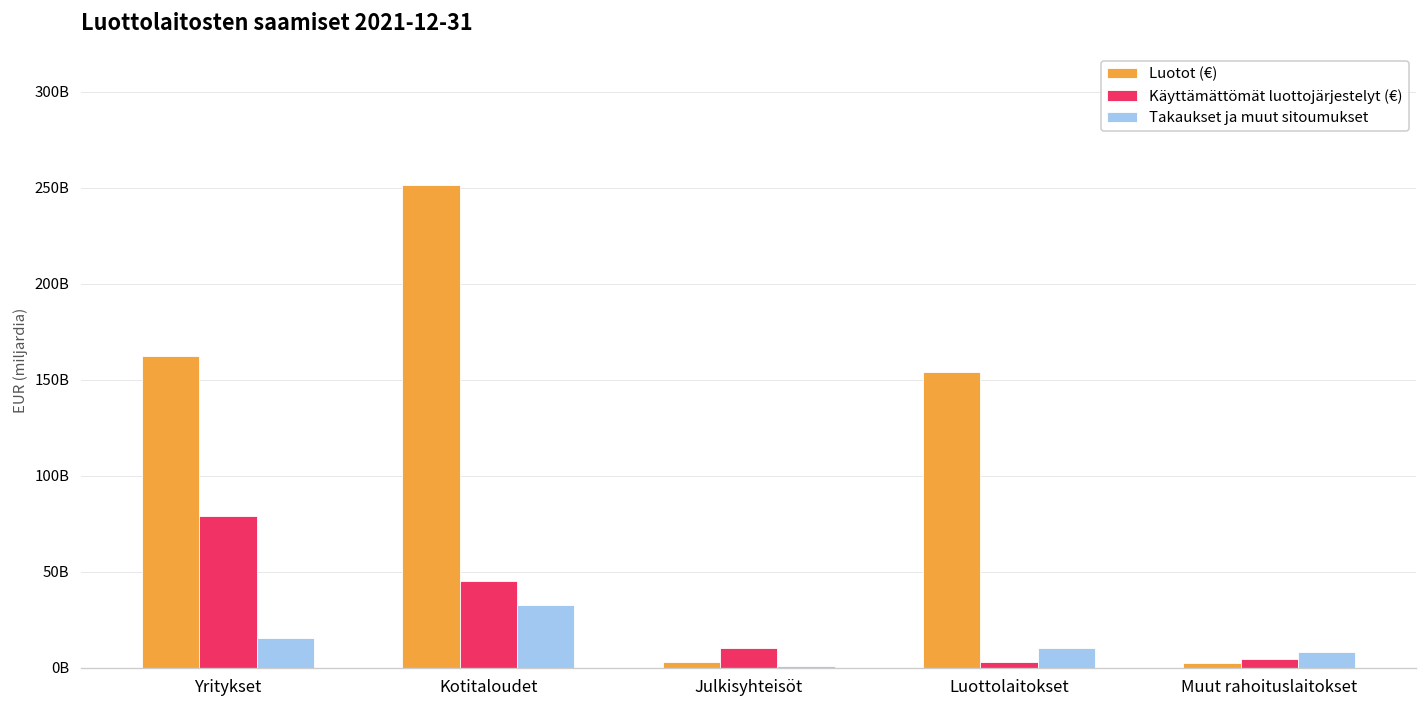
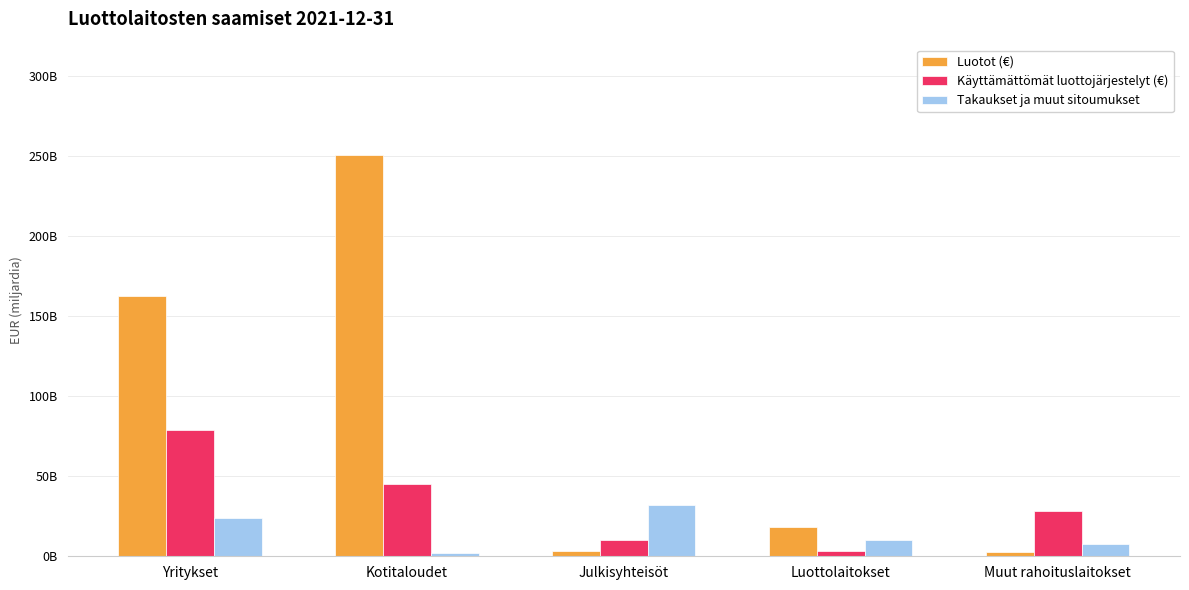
Takaukset ja muut sitoumukset, Yritykset: 15000000000 -> 24000000000
Takaukset ja muut sitoumukset, Kotitaloudet: 33000000000 -> 2000000000
Takaukset ja muut sitoumukset, Julkisyhteisöt: 1000000000 -> 32000000000
Luotot (€), Luottolaitokset: 154000000000 -> 18000000000
Käyttämättömät luottojärjestelyt (€), Muut rahoituslaitokset: 4000000000 -> 28000000000
